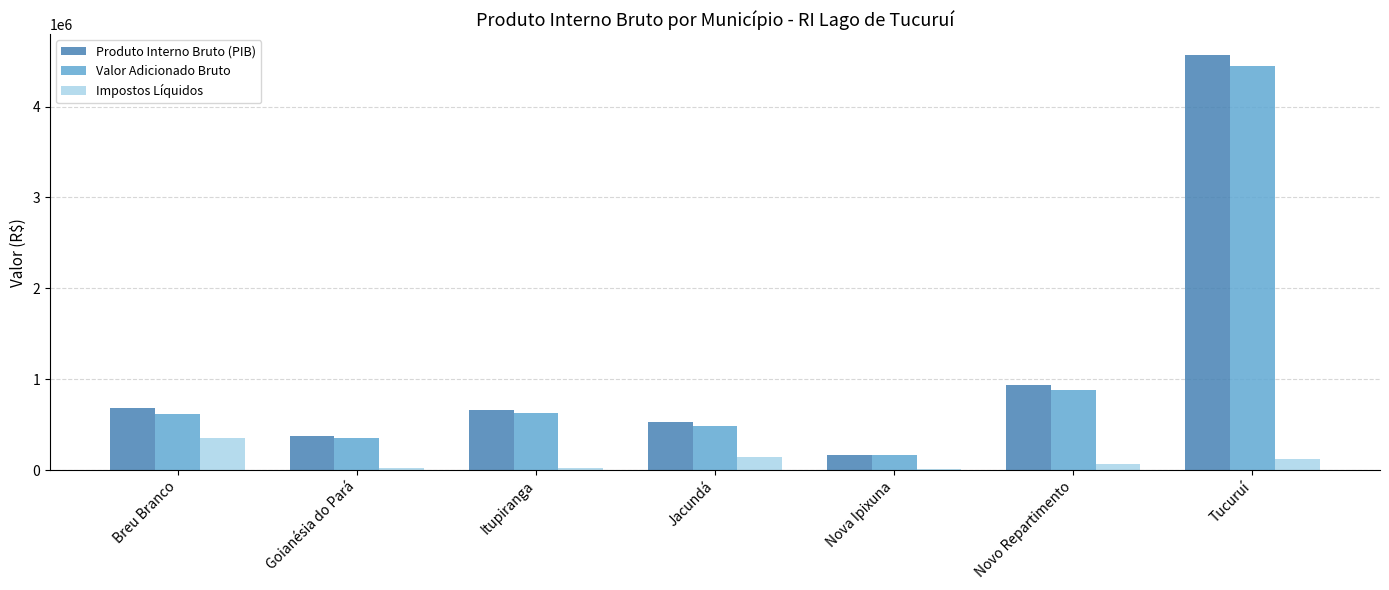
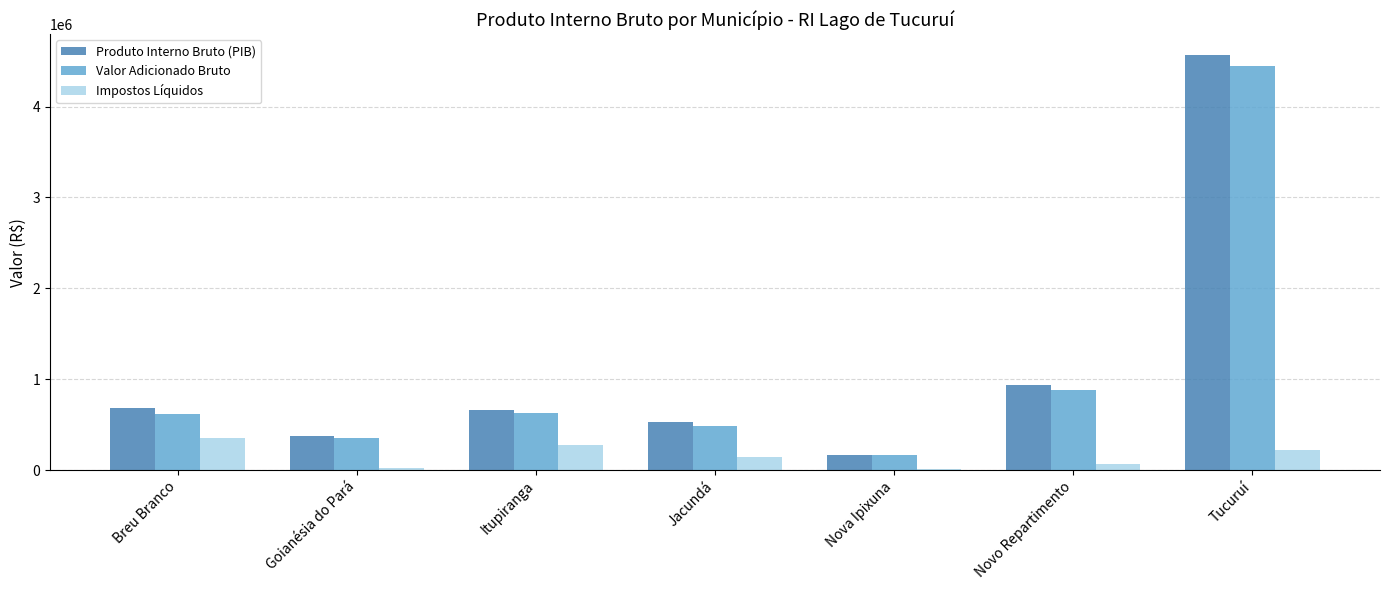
Impostos Líquidos, Itupiranga: 0 -> 300000
Impostos Líquidos, Tucuruí: 100000 -> 200000
